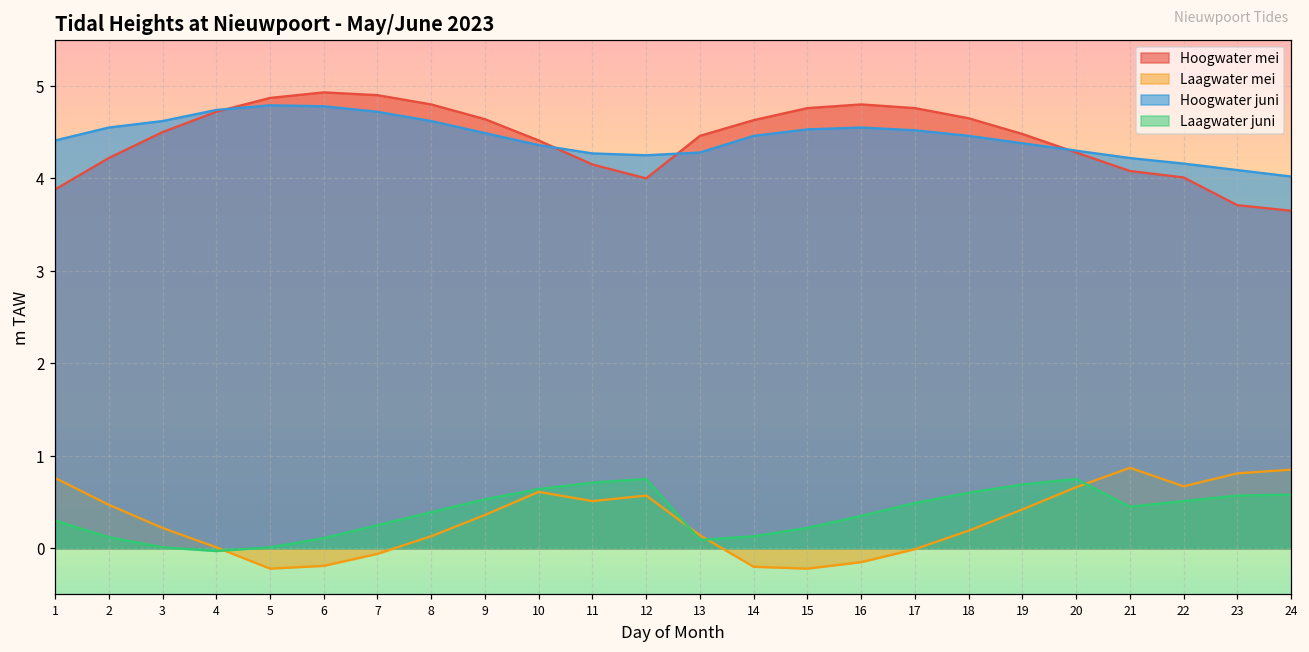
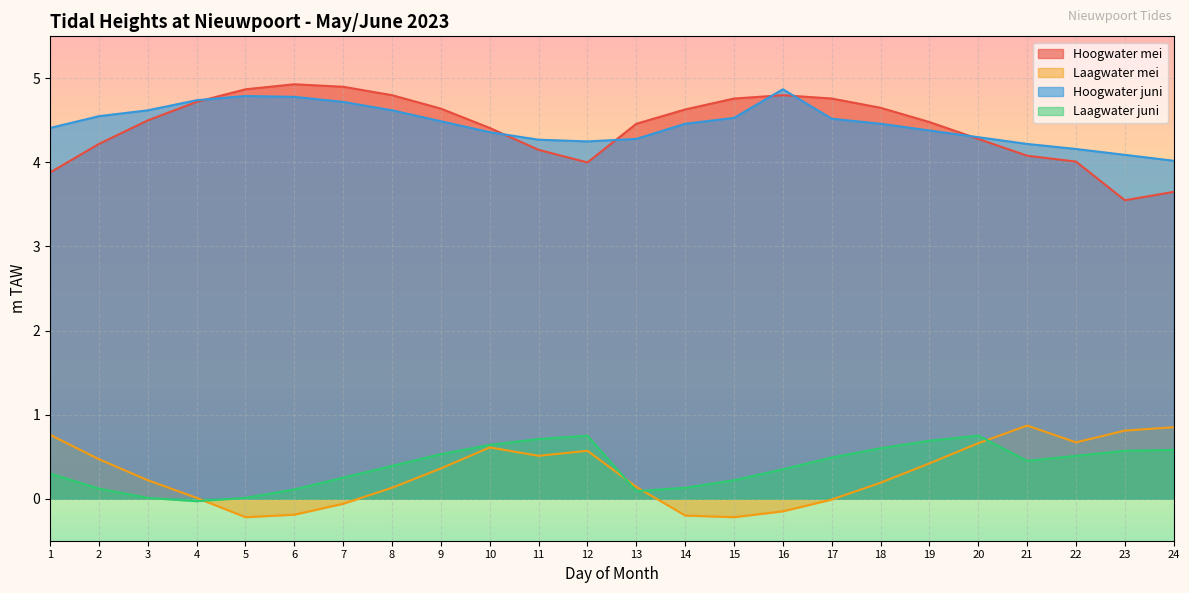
Hoogwater juni, 16: 4.6 -> 4.9
Hoogwater mei, 23: 3.7 -> 3.6
